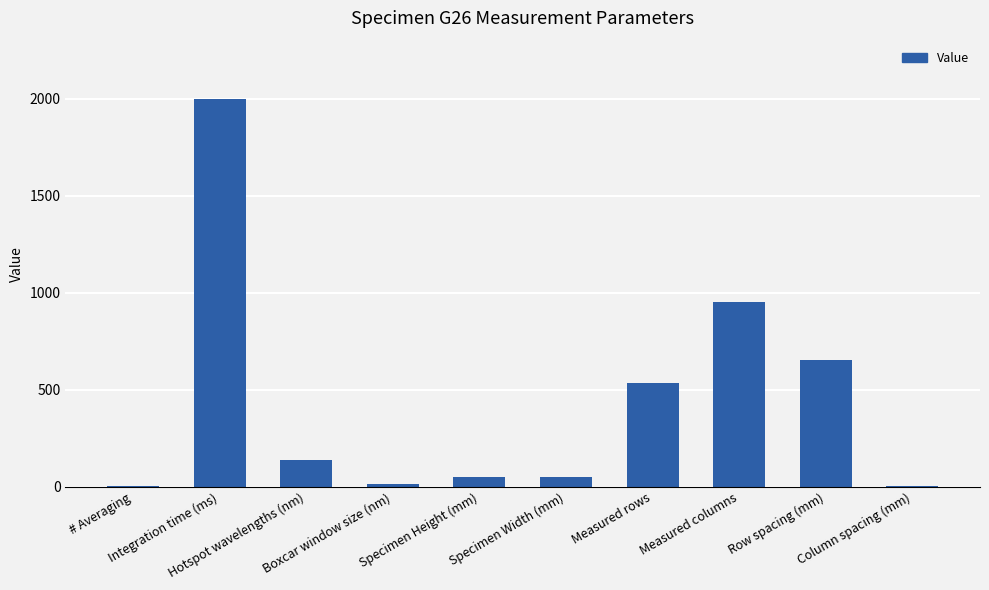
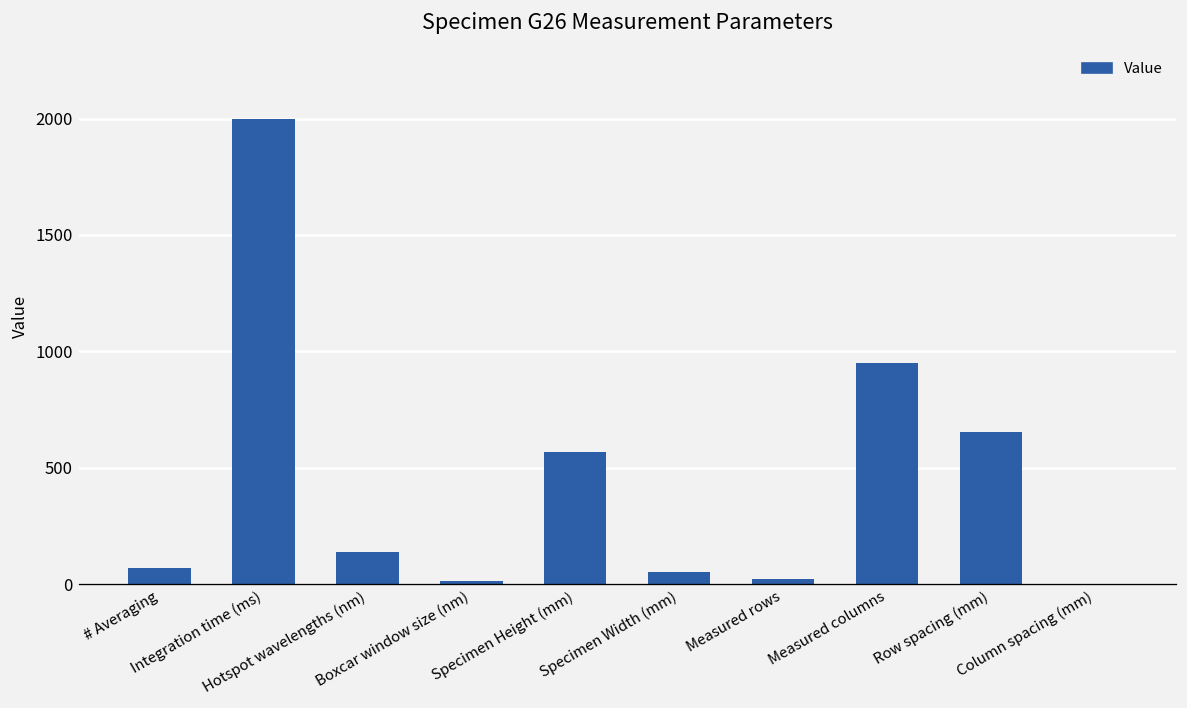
# Averaging: 0 -> 70
Specimen Height (mm): 50 -> 570
Measured rows: 530 -> 20
